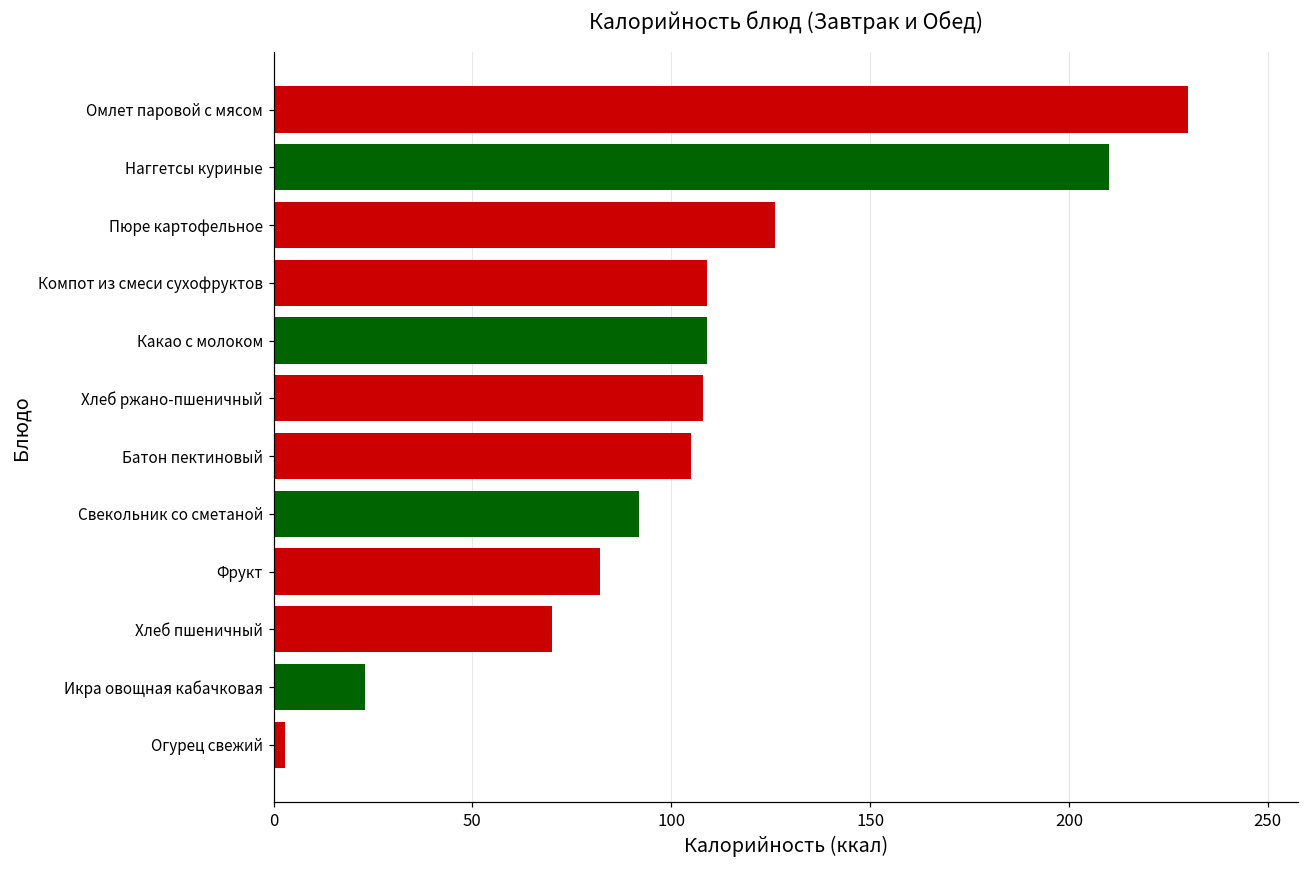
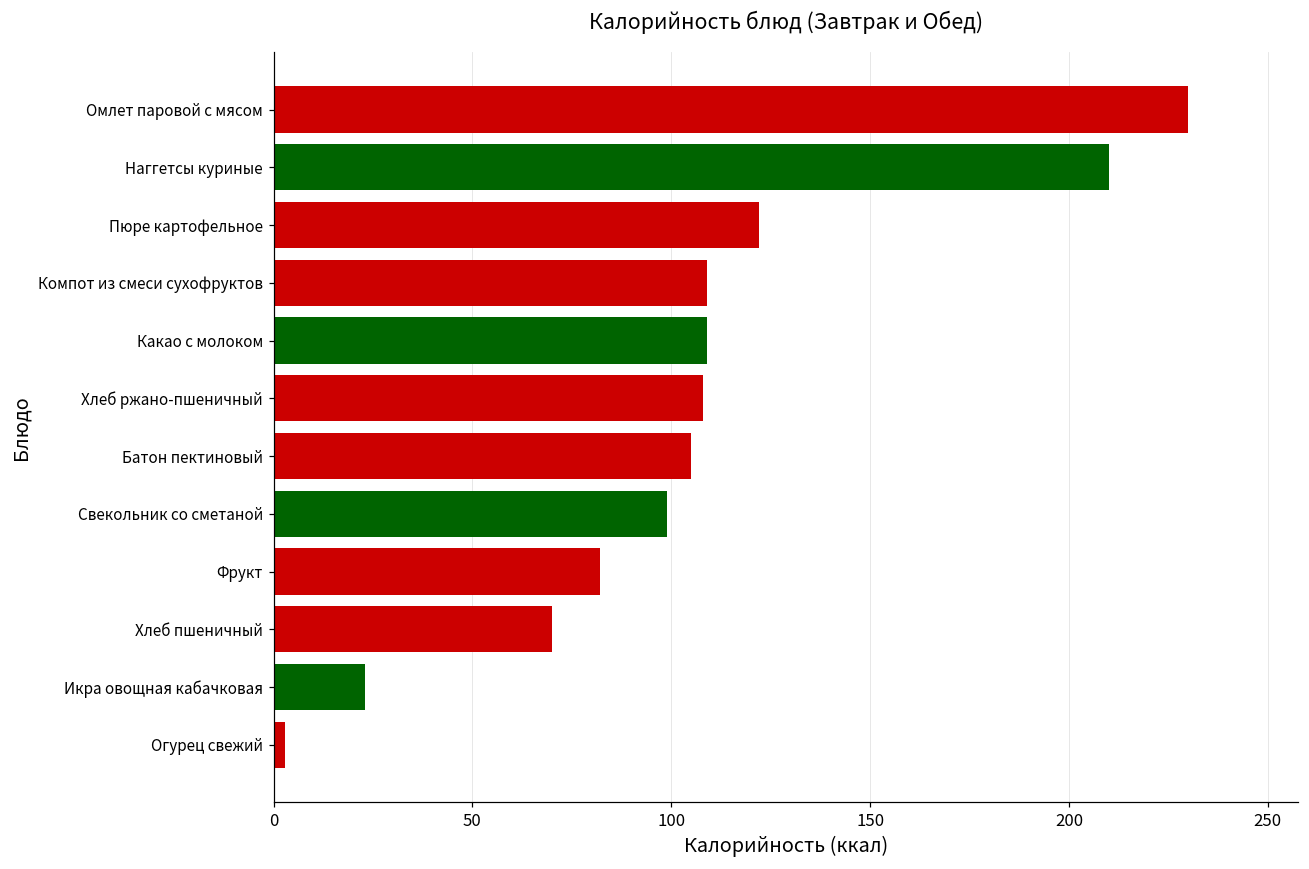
Пюре картофельное: 126 -> 122
Свекольник со сметаной: 92 -> 99
